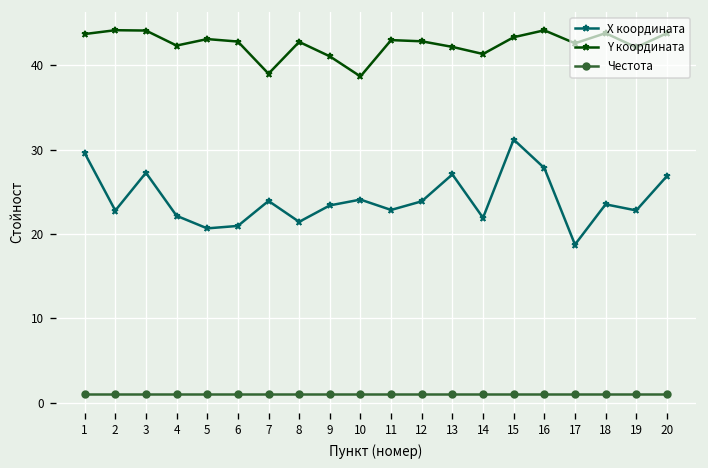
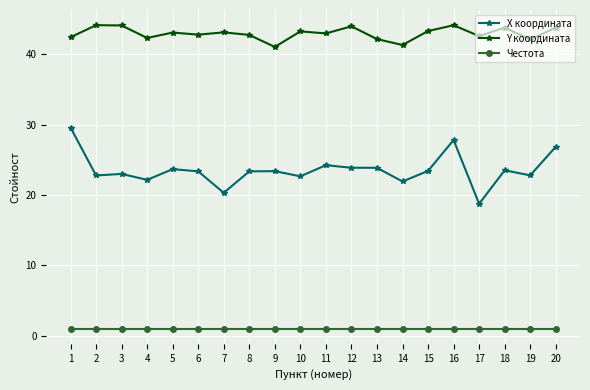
Y координата, 1: 44 -> 42
X координата, 3: 27 -> 23
X координата, 5: 21 -> 24
X координата, 6: 21 -> 23
X координата, 7: 24 -> 20
Y координата, 7: 39 -> 43
X координата, 8: 21 -> 23
X координата, 10: 24 -> 23
Y координата, 10: 39 -> 43
X координата, 11: 23 -> 24
Y координата, 12: 43 -> 44
X координата, 13: 27 -> 24
X координата, 15: 31 -> 23
